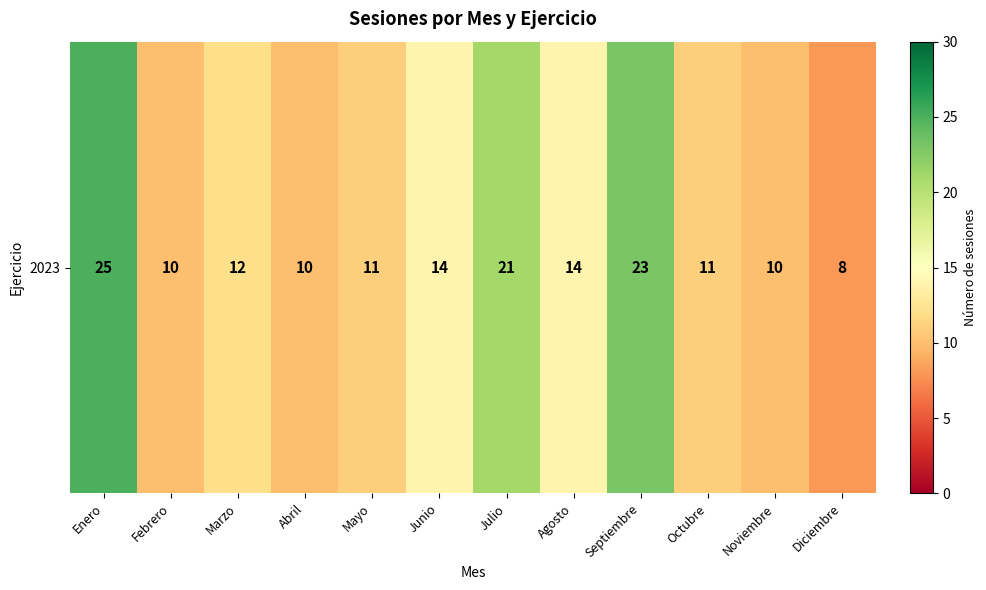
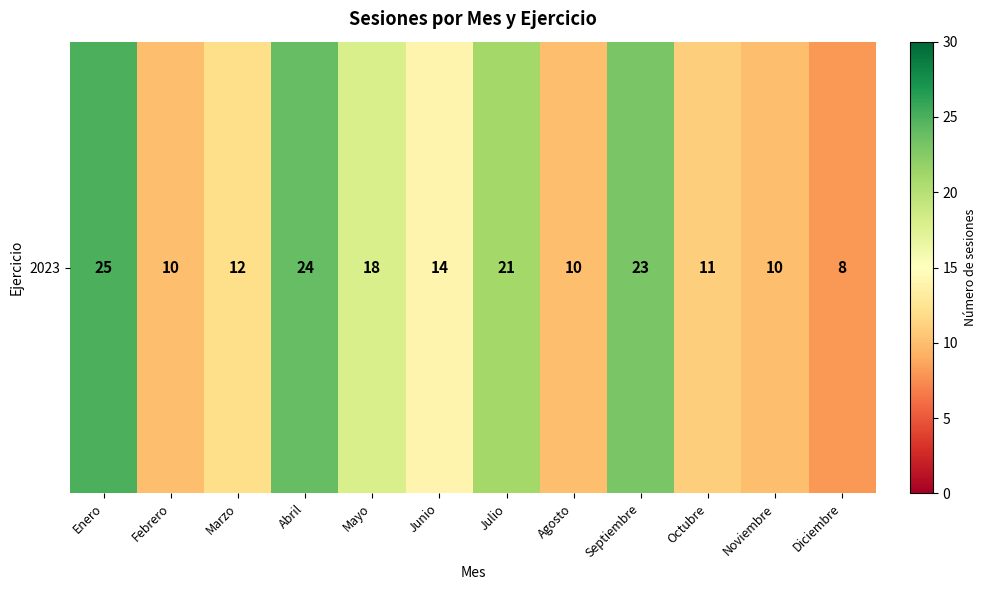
2023, Abril: 10 -> 24
2023, Mayo: 11 -> 18
2023, Agosto: 14 -> 10
